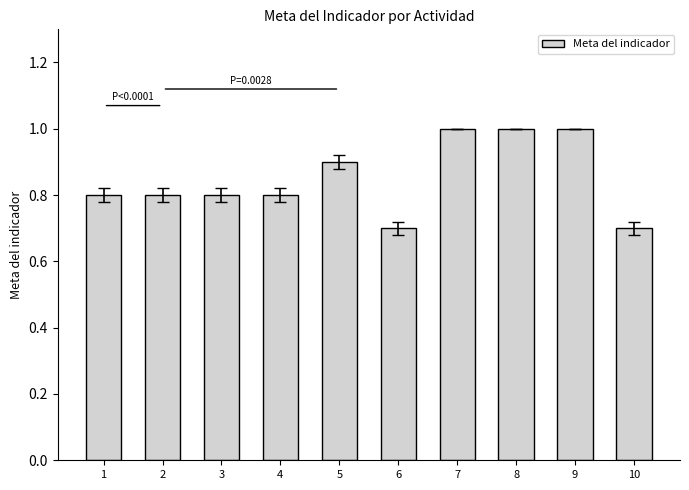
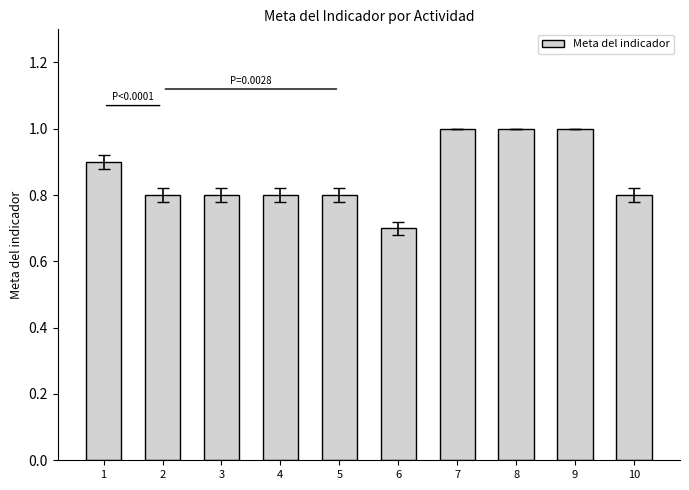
Meta del indicador, 1: 0.8 -> 0.9
Meta del indicador, 5: 0.9 -> 0.8
Meta del indicador, 10: 0.7 -> 0.8
